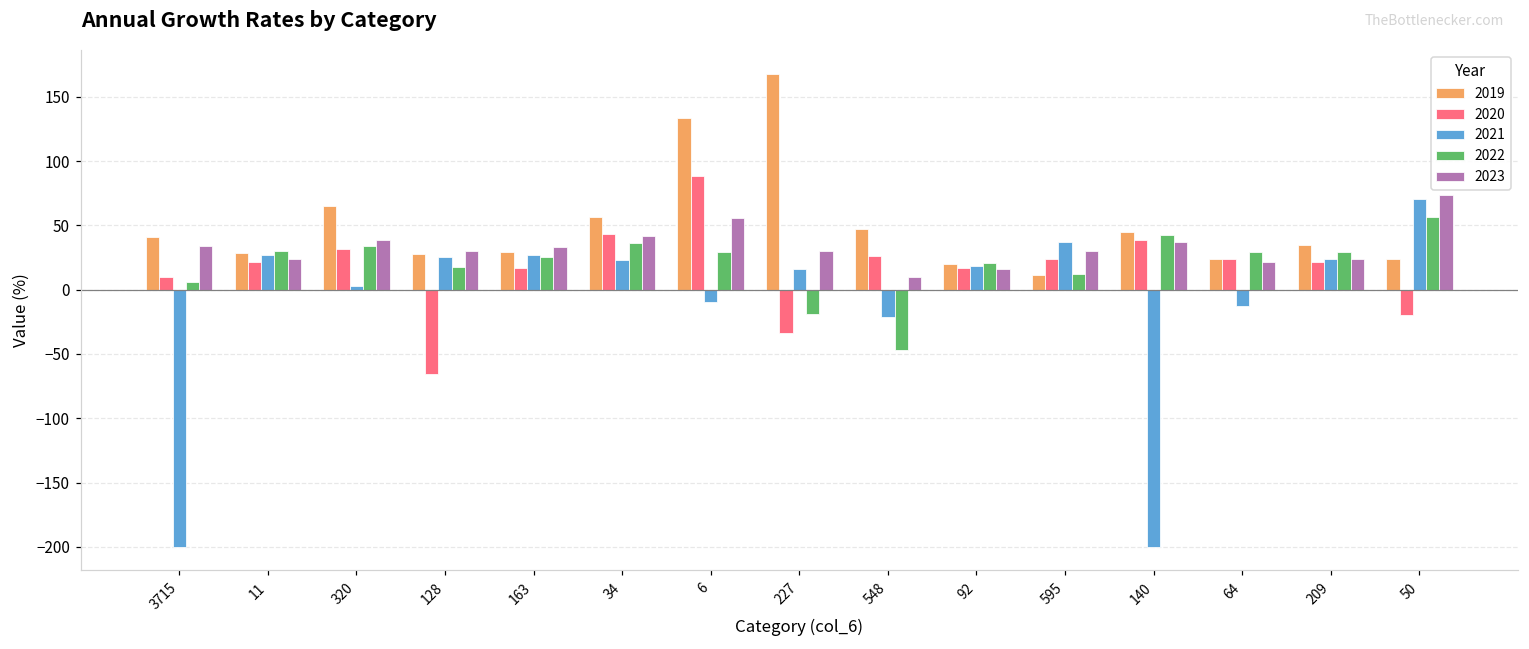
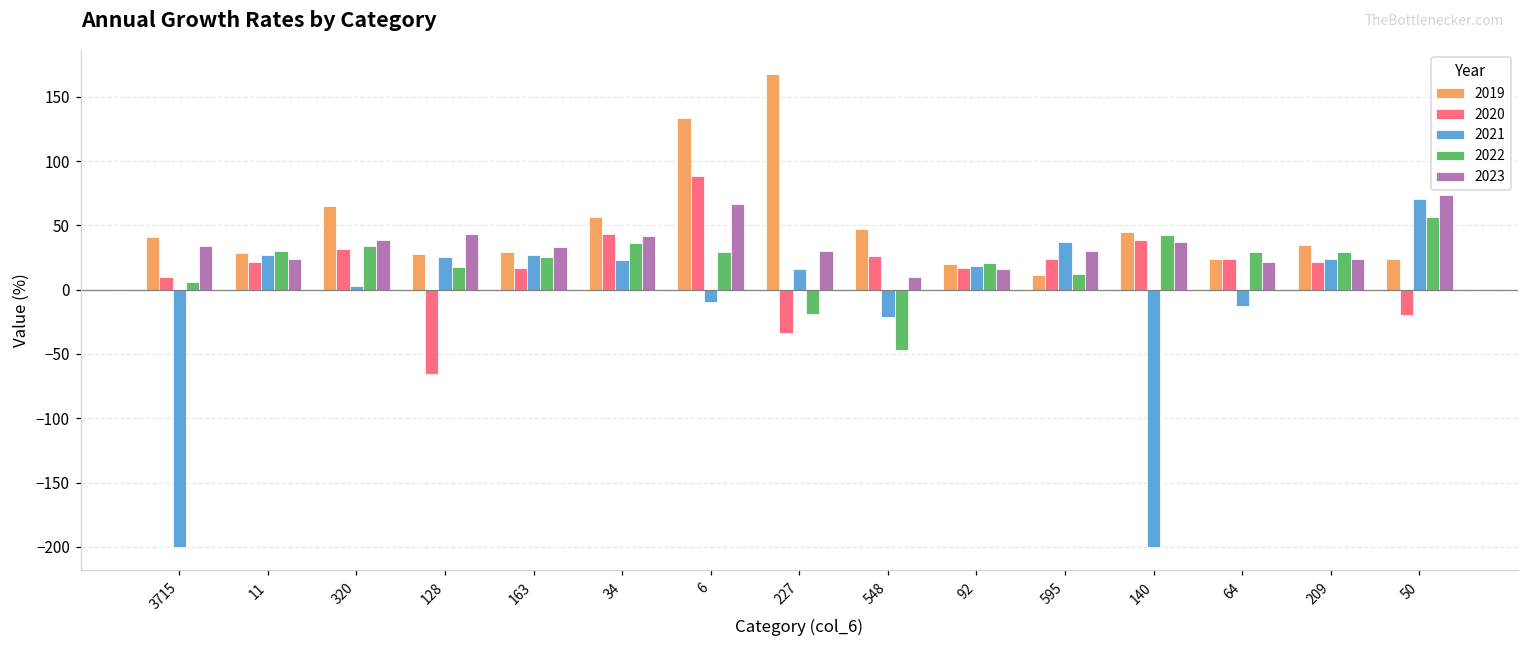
2023, 128: 30 -> 43
2023, 6: 56 -> 67
